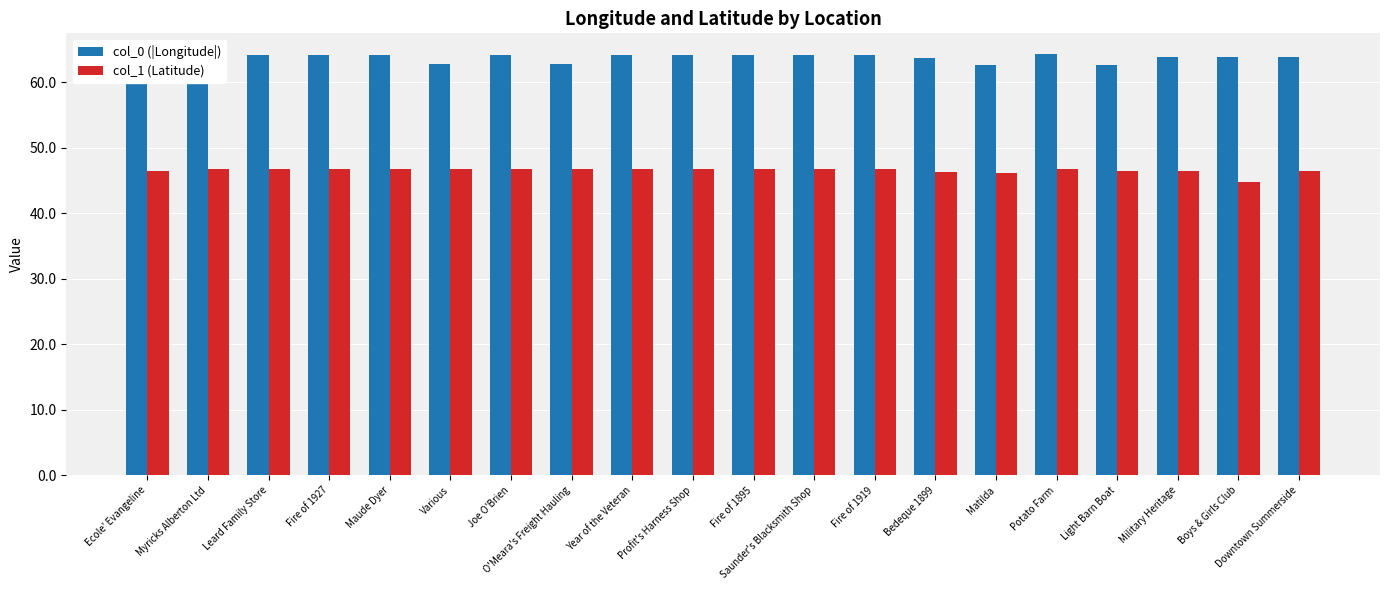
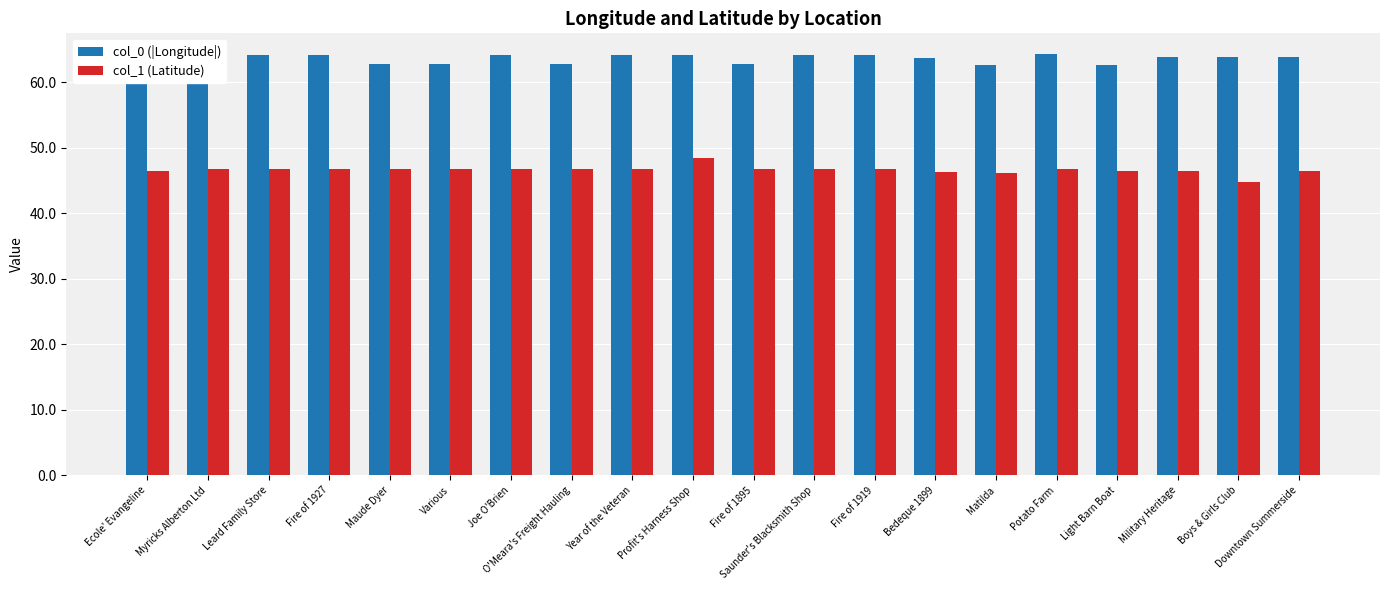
col_0 (|Longitude|), Maude Dyer: 64 -> 63
col_1 (Latitude), Profit's Harness Shop: 47 -> 48
col_0 (|Longitude|), Fire of 1895: 64 -> 63
